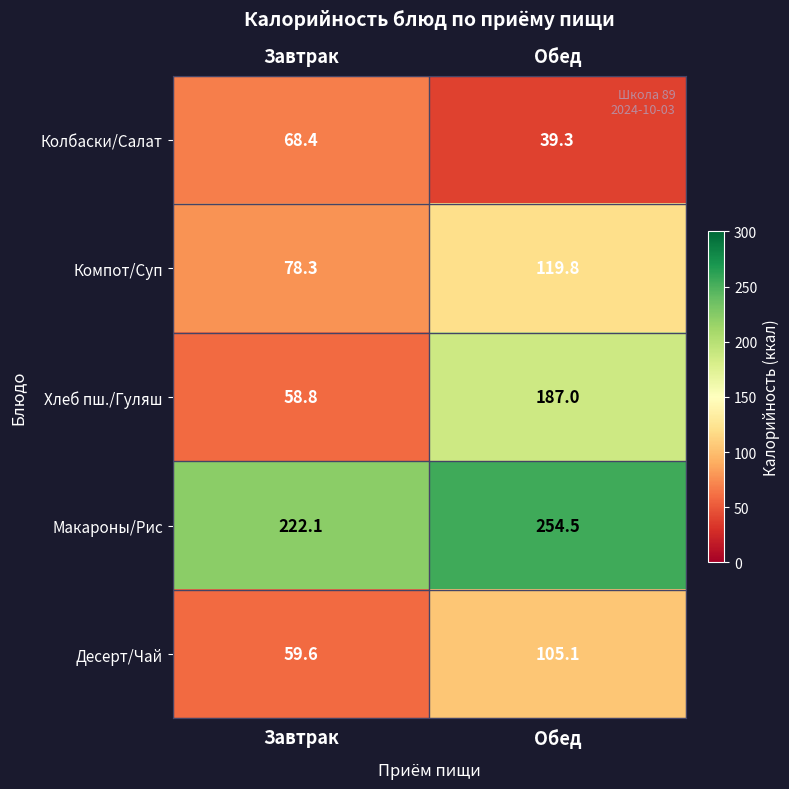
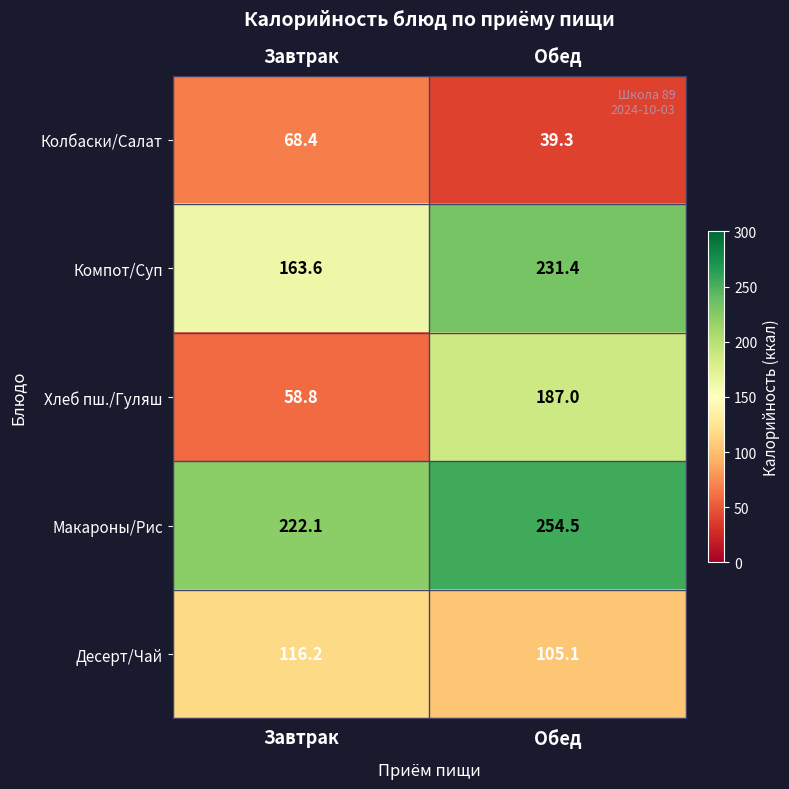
Компот/Суп, Завтрак: 78.3 -> 163.6
Компот/Суп, Обед: 119.8 -> 231.4
Десерт/Чай, Завтрак: 59.6 -> 116.2
